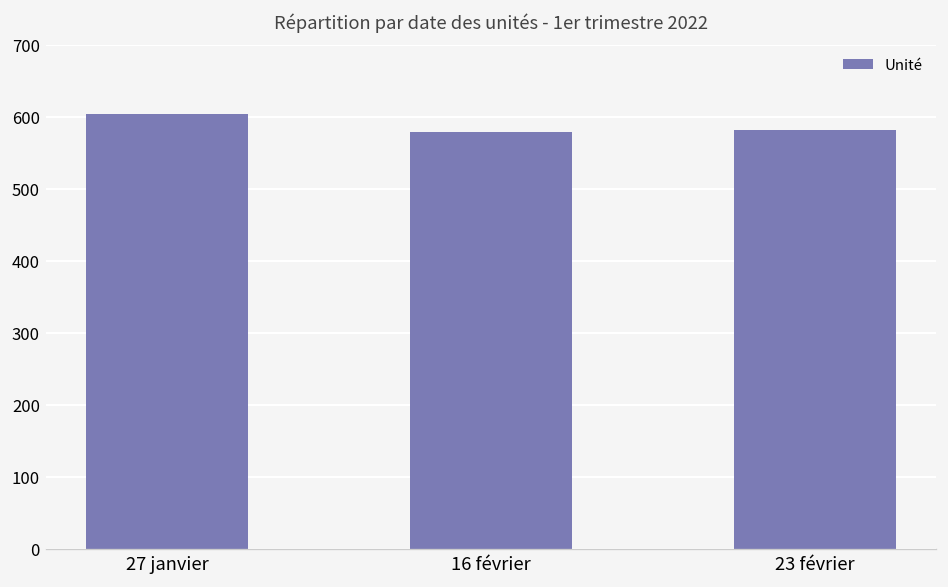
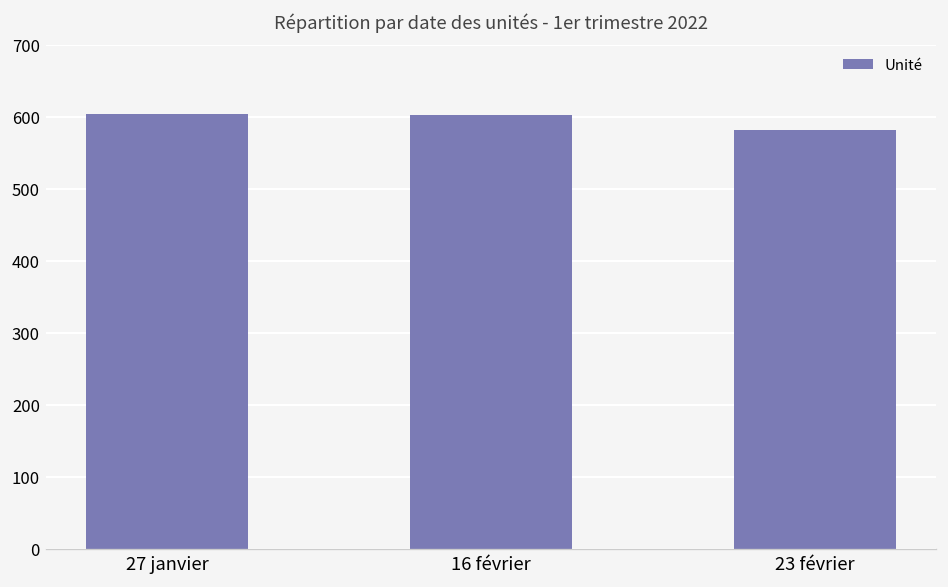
16 février: 580 -> 600
